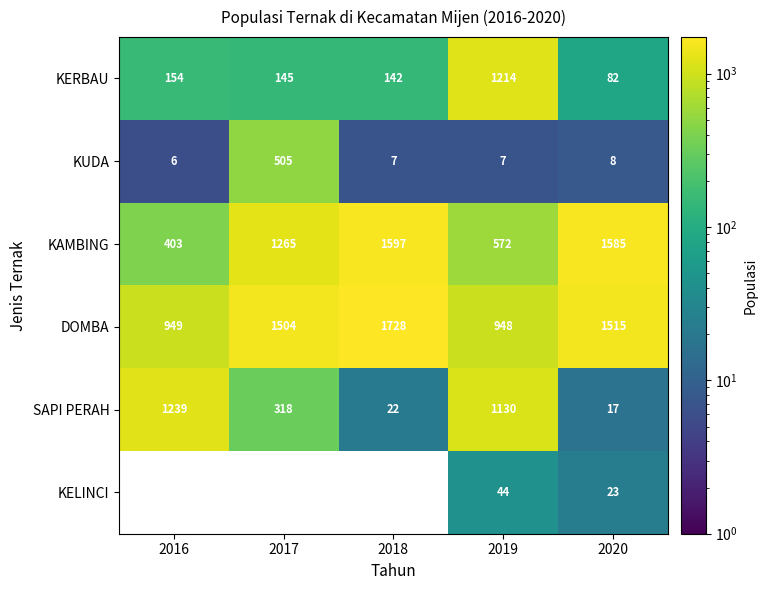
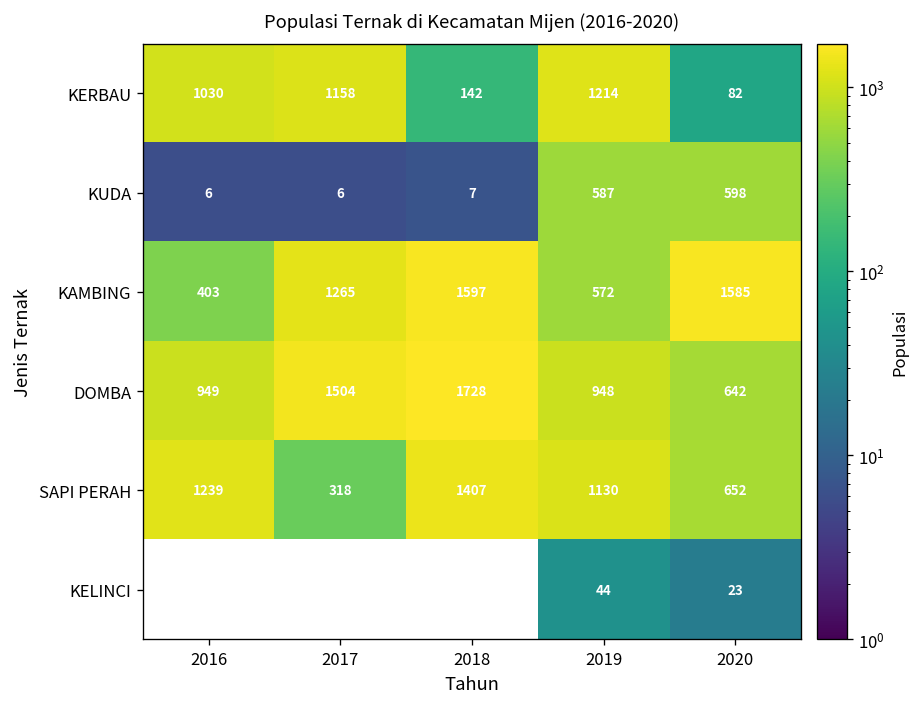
KERBAU, 2016: 154 -> 1030
KERBAU, 2017: 145 -> 1158
KUDA, 2017: 505 -> 6
KUDA, 2019: 7 -> 587
KUDA, 2020: 8 -> 598
DOMBA, 2020: 1515 -> 642
SAPI PERAH, 2018: 22 -> 1407
SAPI PERAH, 2020: 17 -> 652
